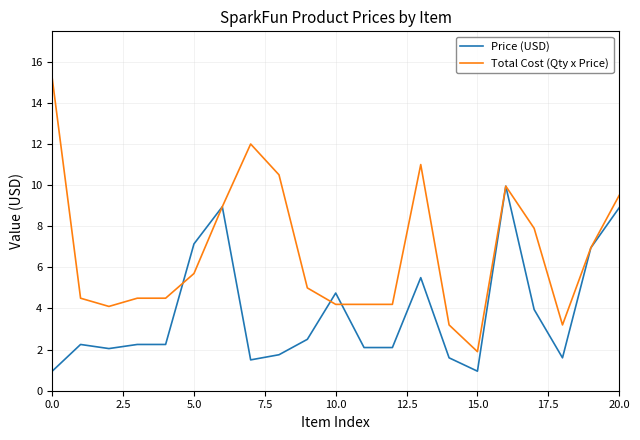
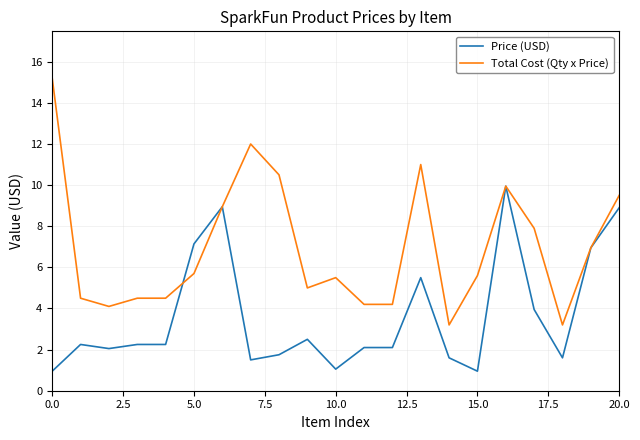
Price (USD), 10.0: 4.8 -> 1.1
Total Cost (Qty x Price), 10.0: 4.2 -> 5.5
Total Cost (Qty x Price), 15.0: 1.9 -> 5.6
